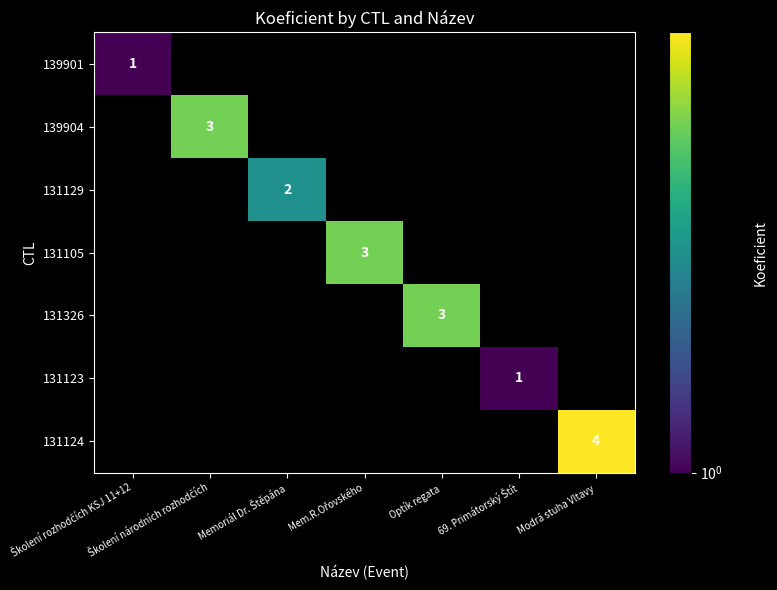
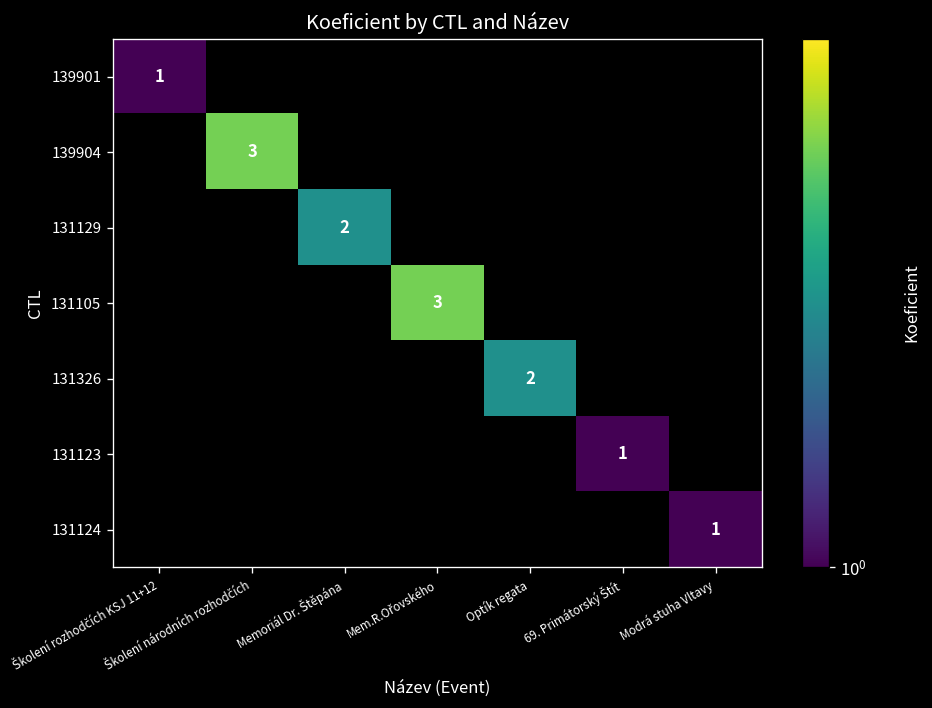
131326, Optík regata: 3 -> 2
131124, Modrá stuha Vltavy: 4 -> 1
